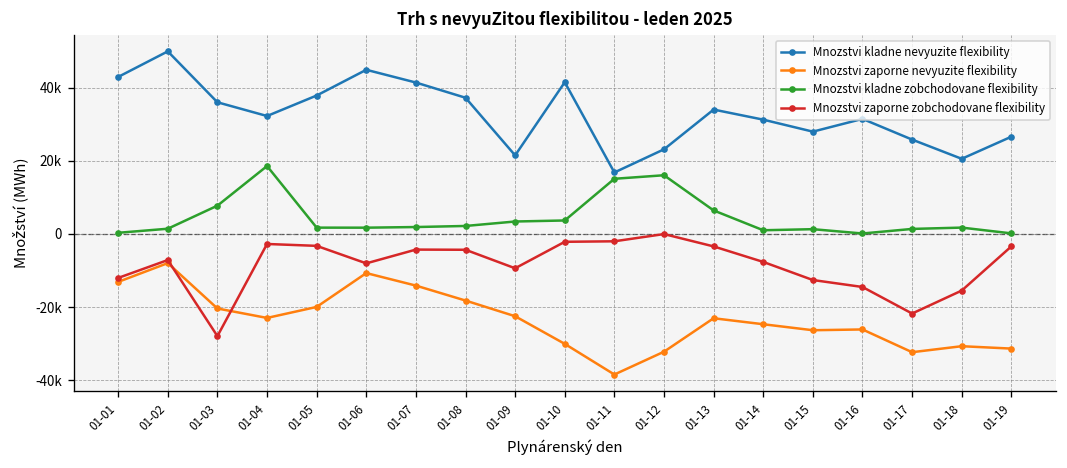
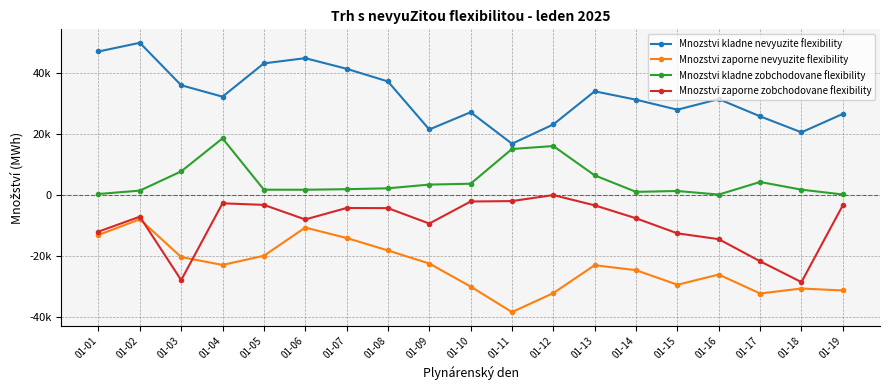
Mnozstvi kladne nevyuzite flexibility, 01-01: 43000 -> 47000
Mnozstvi kladne nevyuzite flexibility, 01-05: 38000 -> 43000
Mnozstvi kladne nevyuzite flexibility, 01-10: 41000 -> 27000
Mnozstvi zaporne nevyuzite flexibility, 01-15: -26000 -> -29000
Mnozstvi kladne zobchodovane flexibility, 01-17: 1000 -> 4000
Mnozstvi zaporne zobchodovane flexibility, 01-18: -15000 -> -29000
